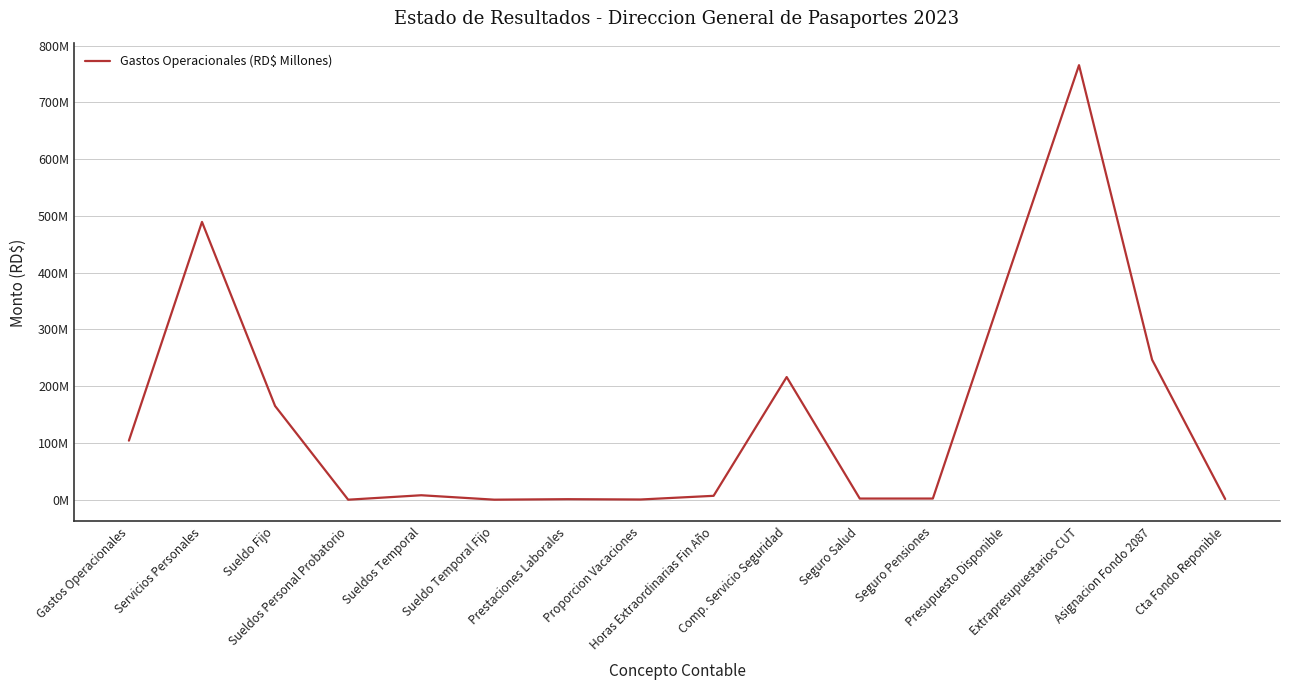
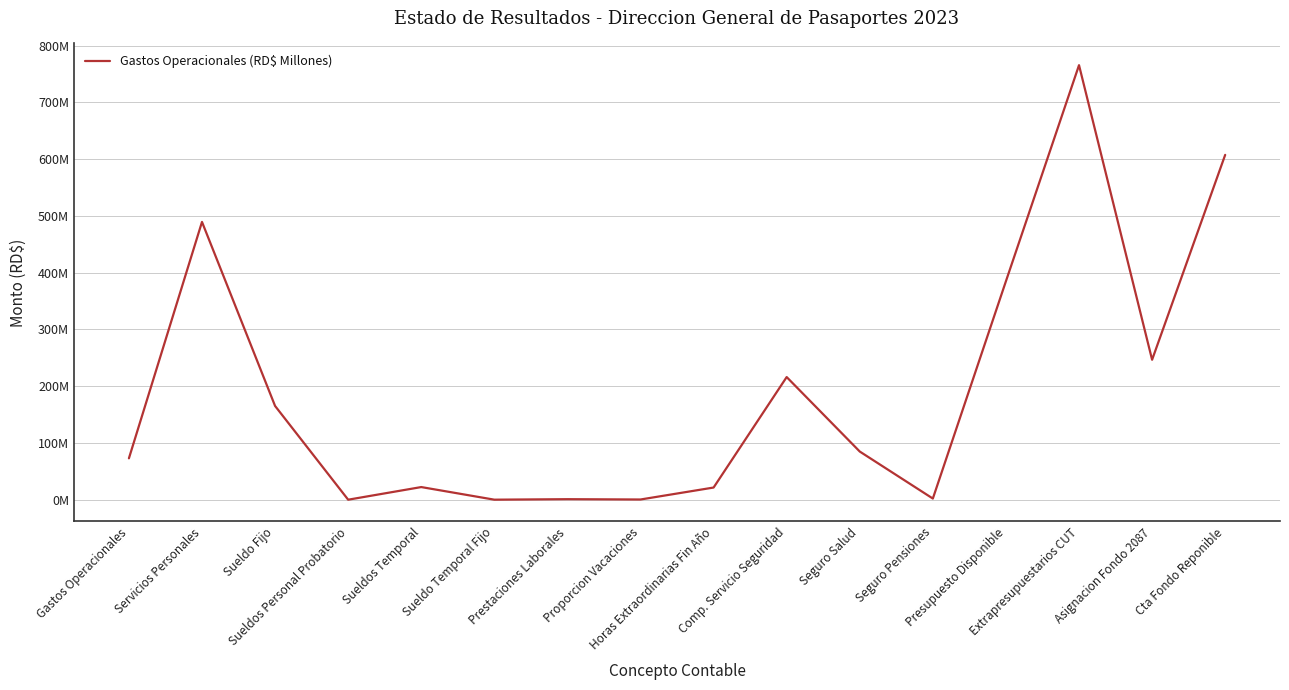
Gastos Operacionales: 100000000 -> 70000000
Sueldos Temporal: 10000000 -> 20000000
Horas Extraordinarias Fin Año: 10000000 -> 20000000
Seguro Salud: 0 -> 80000000
Cta Fondo Reponible: 0 -> 610000000
